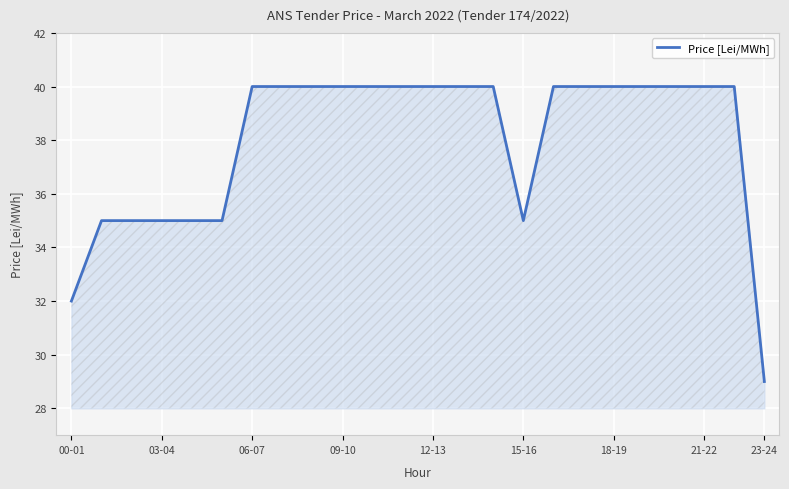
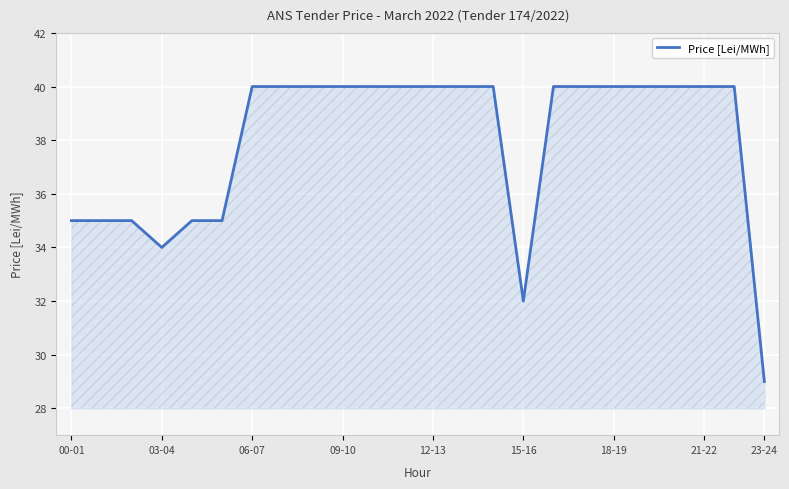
00-01: 32 -> 35
03-04: 35 -> 34
15-16: 35 -> 32
